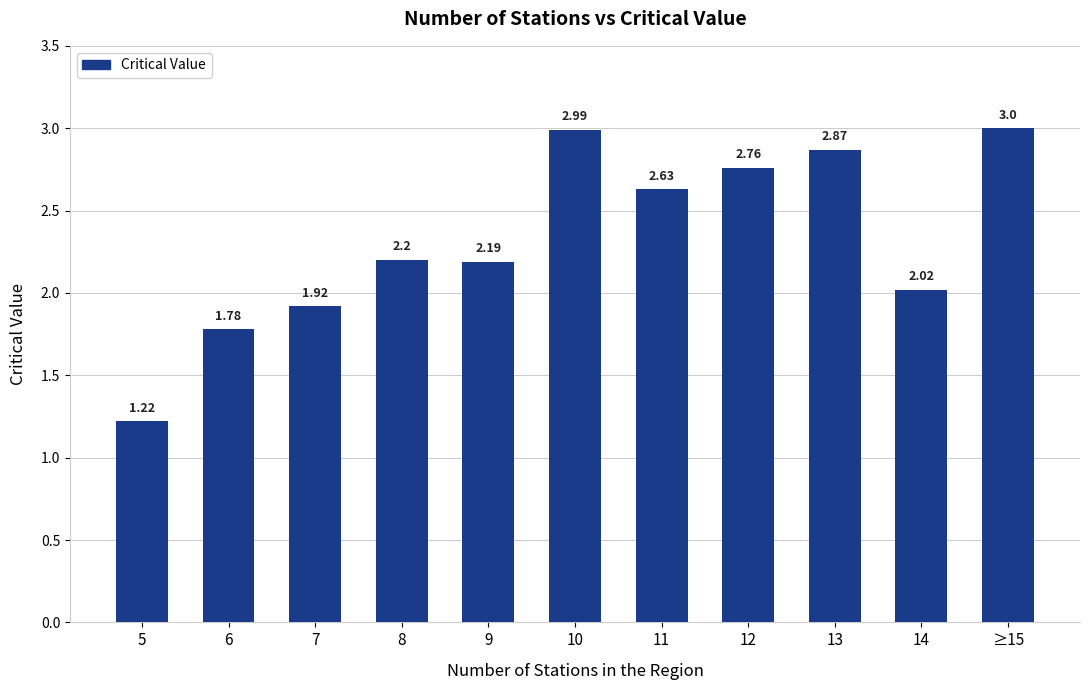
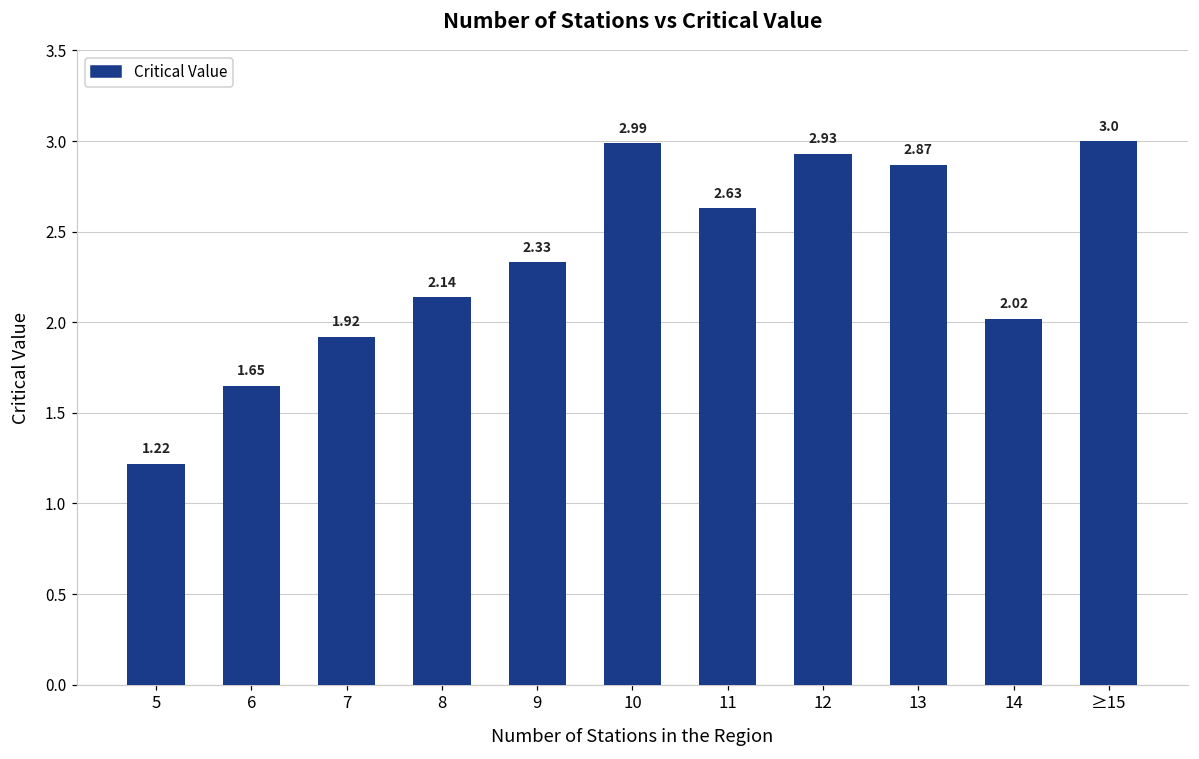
6: 1.78 -> 1.65
8: 2.2 -> 2.14
9: 2.19 -> 2.33
12: 2.76 -> 2.93
